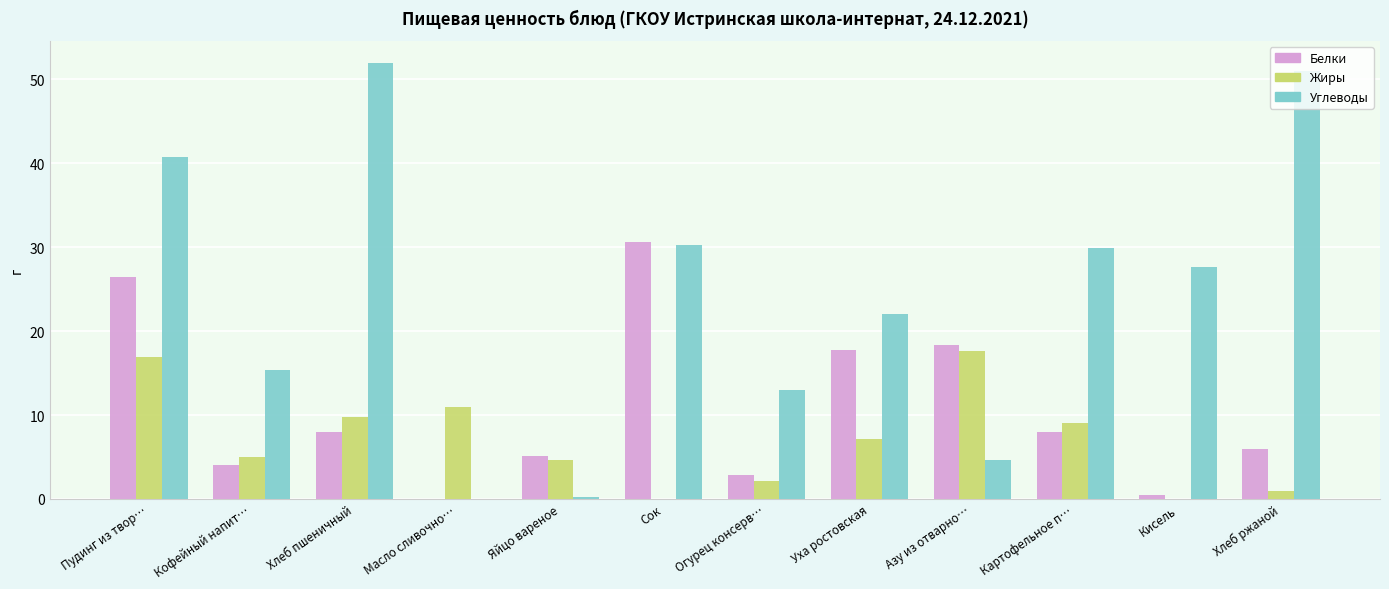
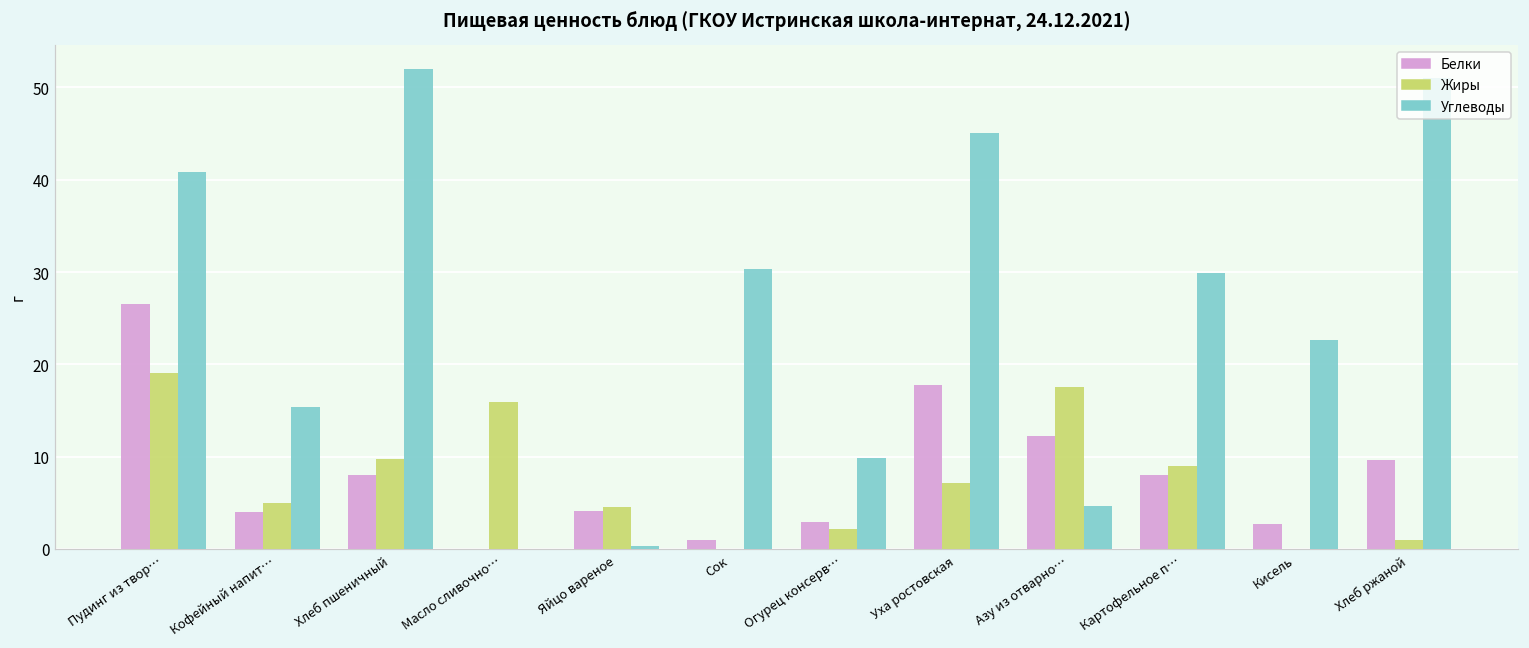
Жиры, Пудинг из твор…: 17 -> 19
Жиры, Масло сливочно…: 11 -> 16
Белки, Яйцо вареное: 5 -> 4
Белки, Сок: 31 -> 1
Углеводы, Огурец консерв…: 13 -> 10
Углеводы, Уха ростовская: 22 -> 45
Белки, Азу из отварно…: 18 -> 12
Белки, Кисель: 1 -> 3
Углеводы, Кисель: 28 -> 23
Белки, Хлеб ржаной: 6 -> 10
